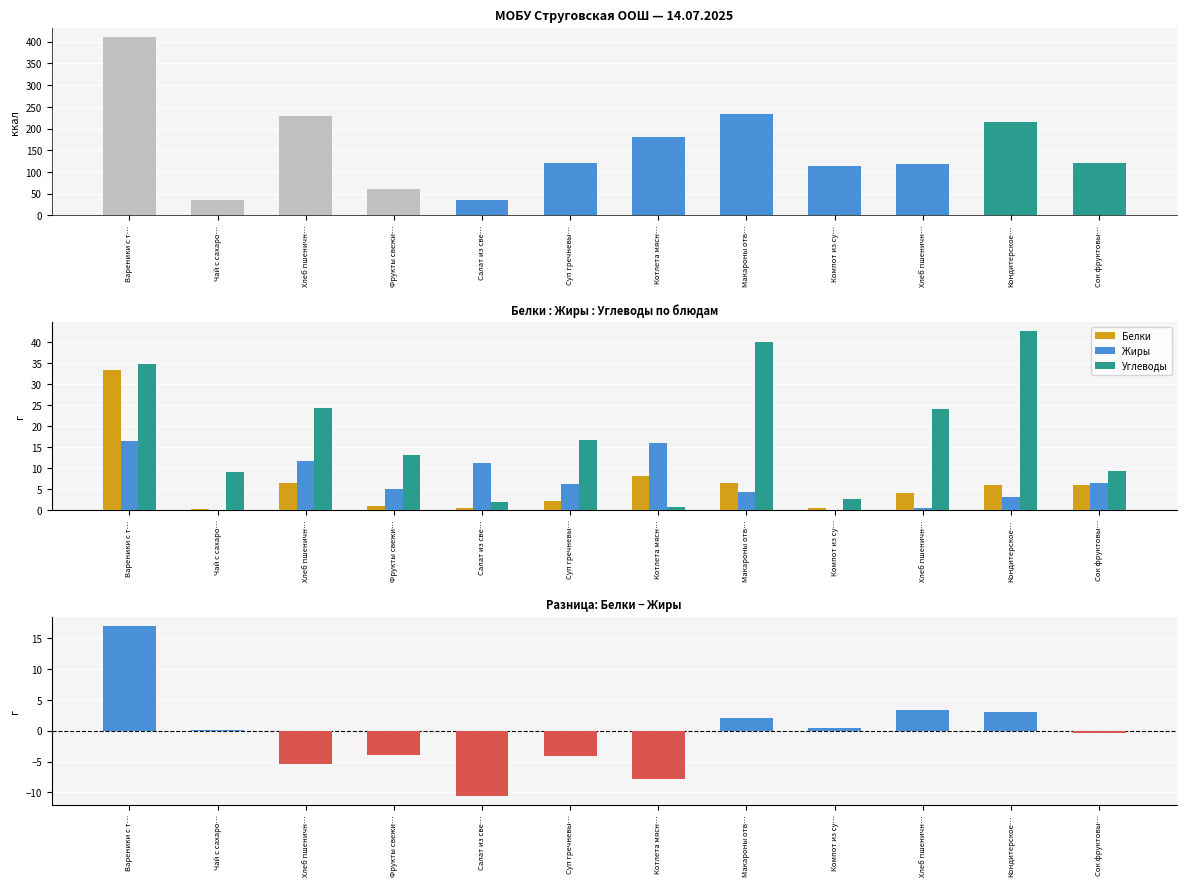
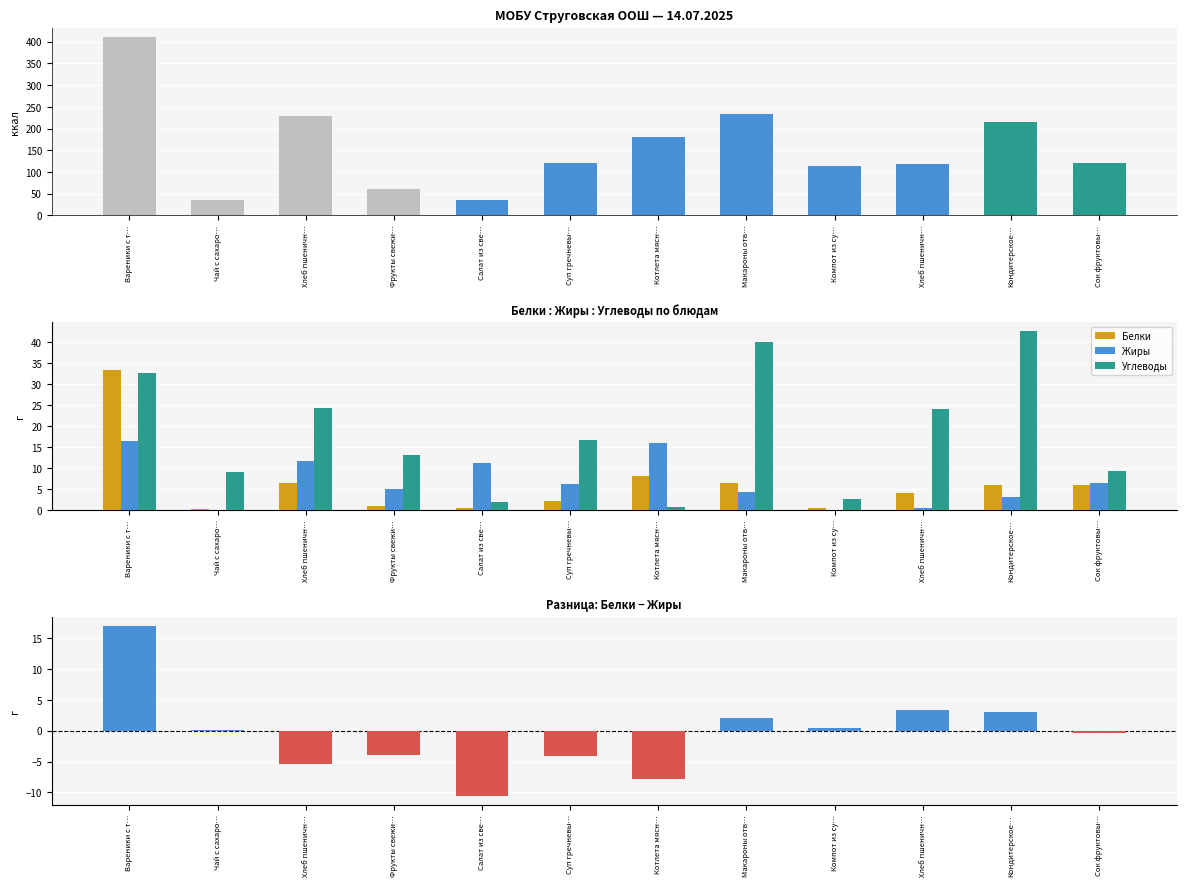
Белки : Жиры : Углеводы по блюдам, Углеводы, Вареники с т…: 35 -> 33
